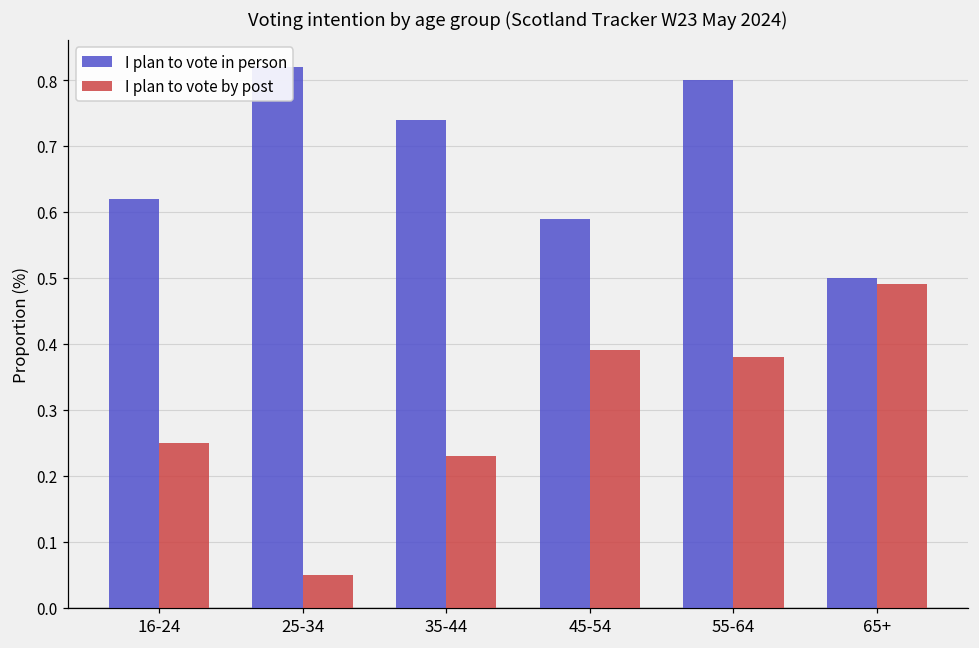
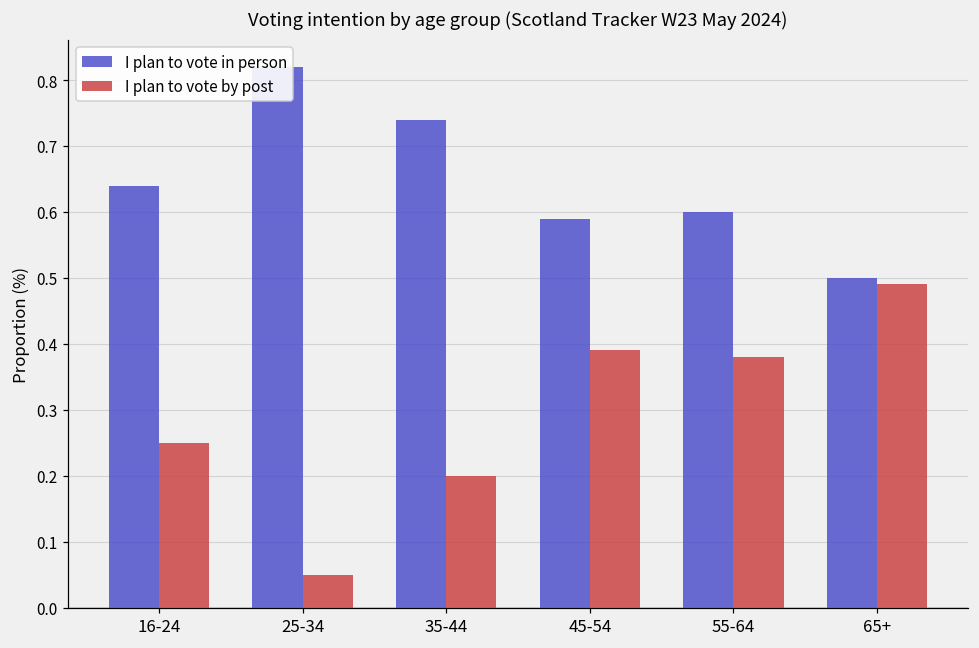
I plan to vote in person, 16-24: 0.62 -> 0.64
I plan to vote by post, 35-44: 0.23 -> 0.20
I plan to vote in person, 55-64: 0.8 -> 0.6
